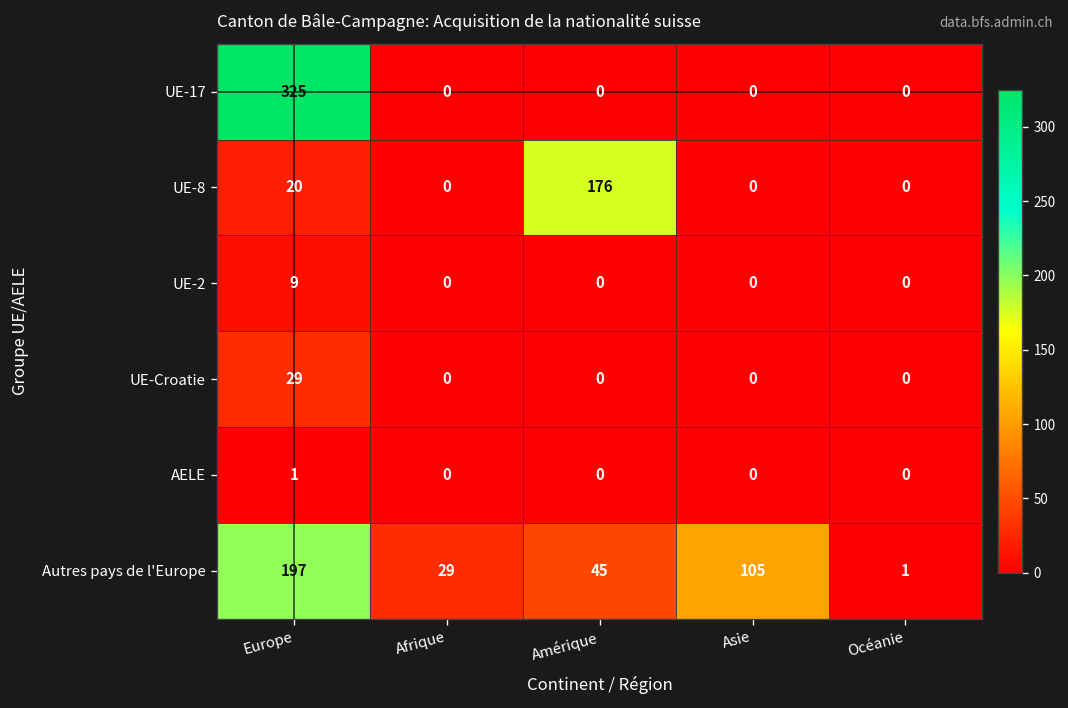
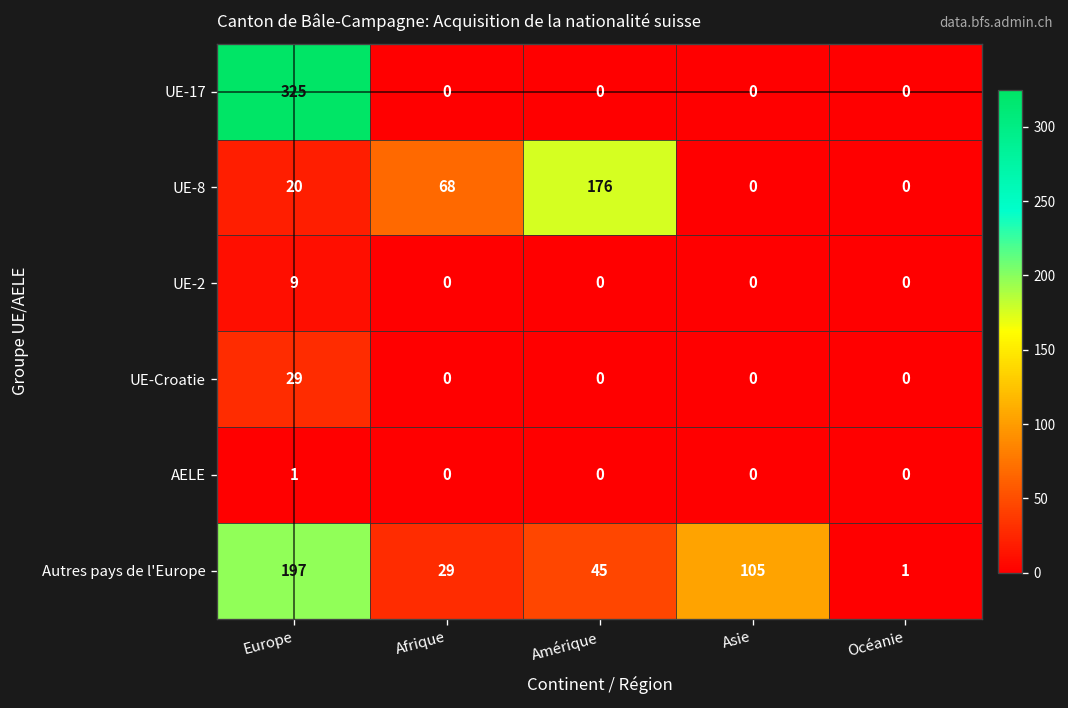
UE-8, Afrique: 0 -> 68
